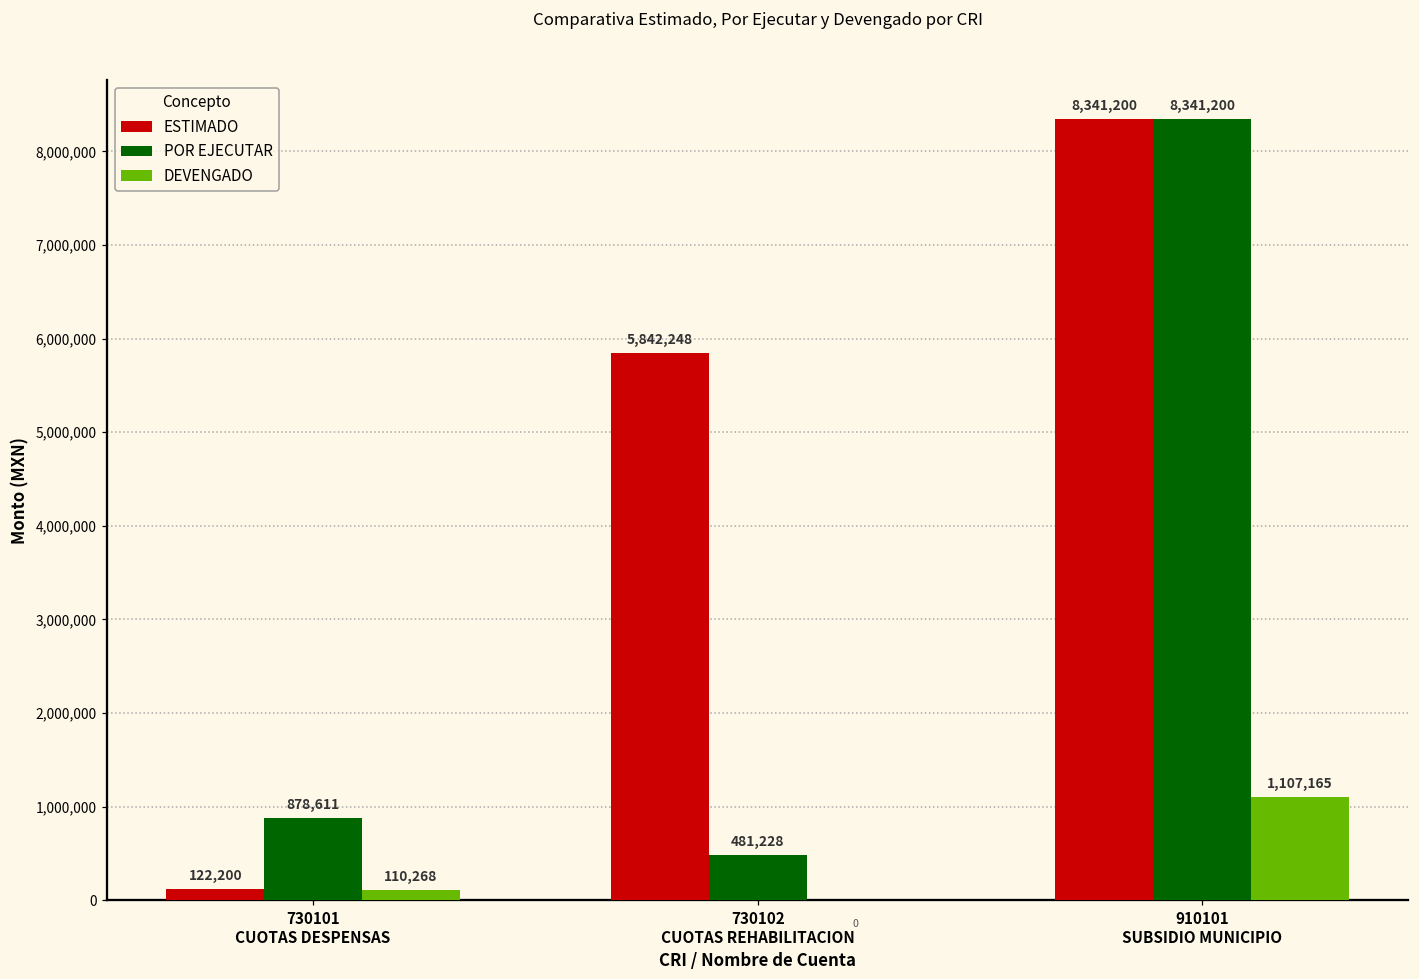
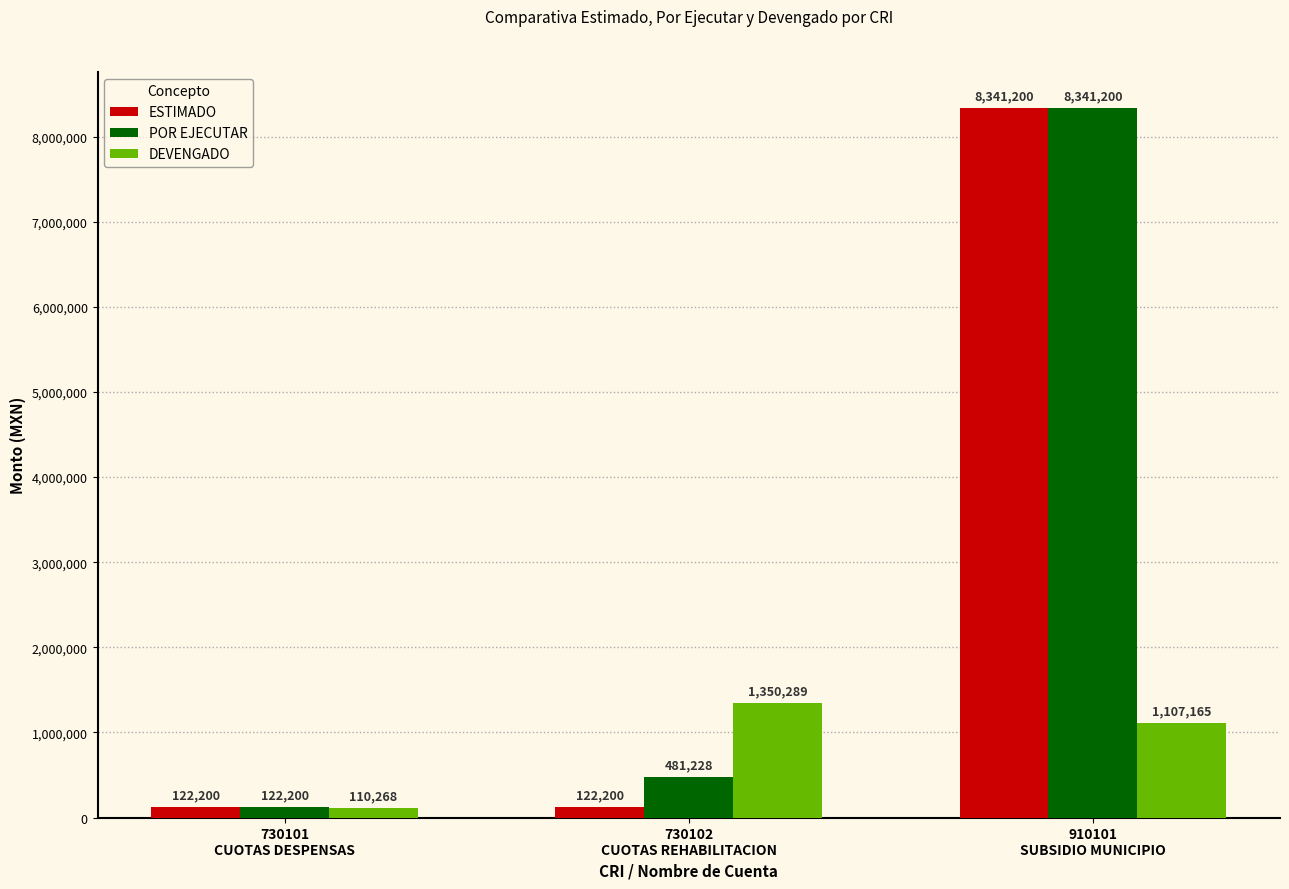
POR EJECUTAR, 730101 CUOTAS DESPENSAS: 878,611 -> 122,200
ESTIMADO, 730102 CUOTAS REHABILITACION: 5,842,248 -> 122,200
DEVENGADO, 730102 CUOTAS REHABILITACION: 0 -> 1,350,289
